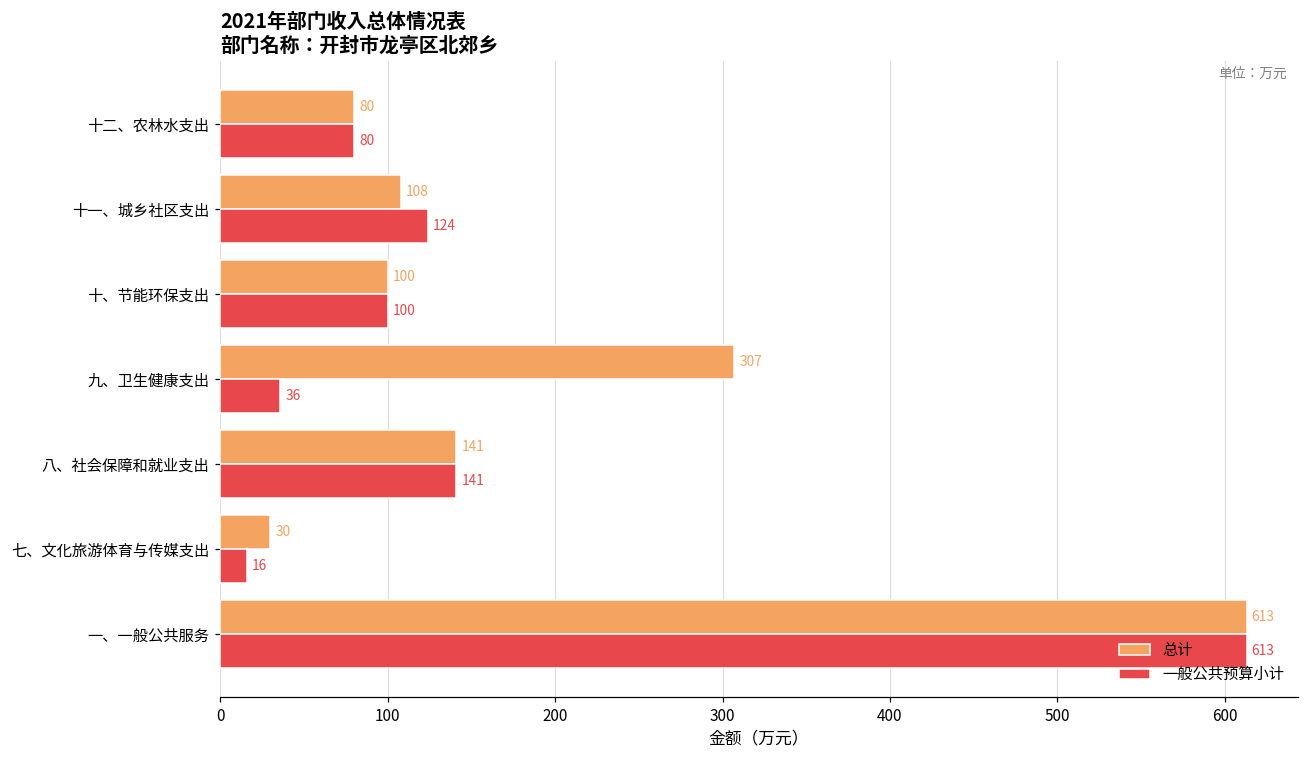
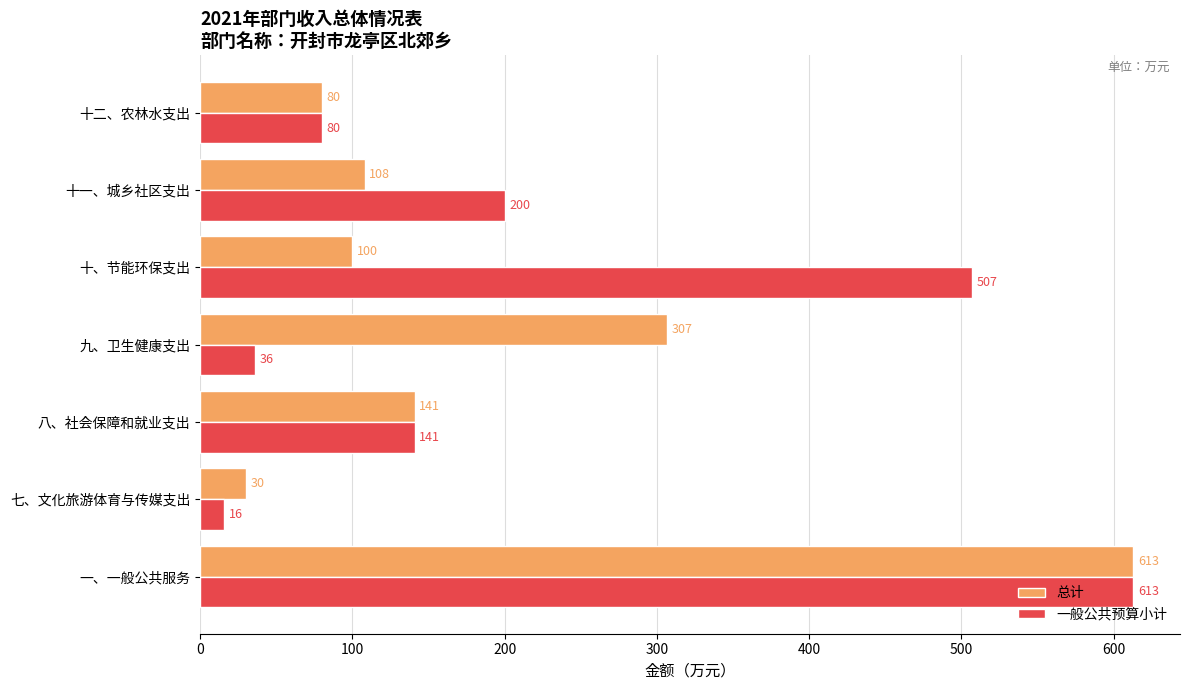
一般公共预算小计, 十一、城乡社区支出: 124 -> 200
一般公共预算小计, 十、节能环保支出: 100 -> 507
